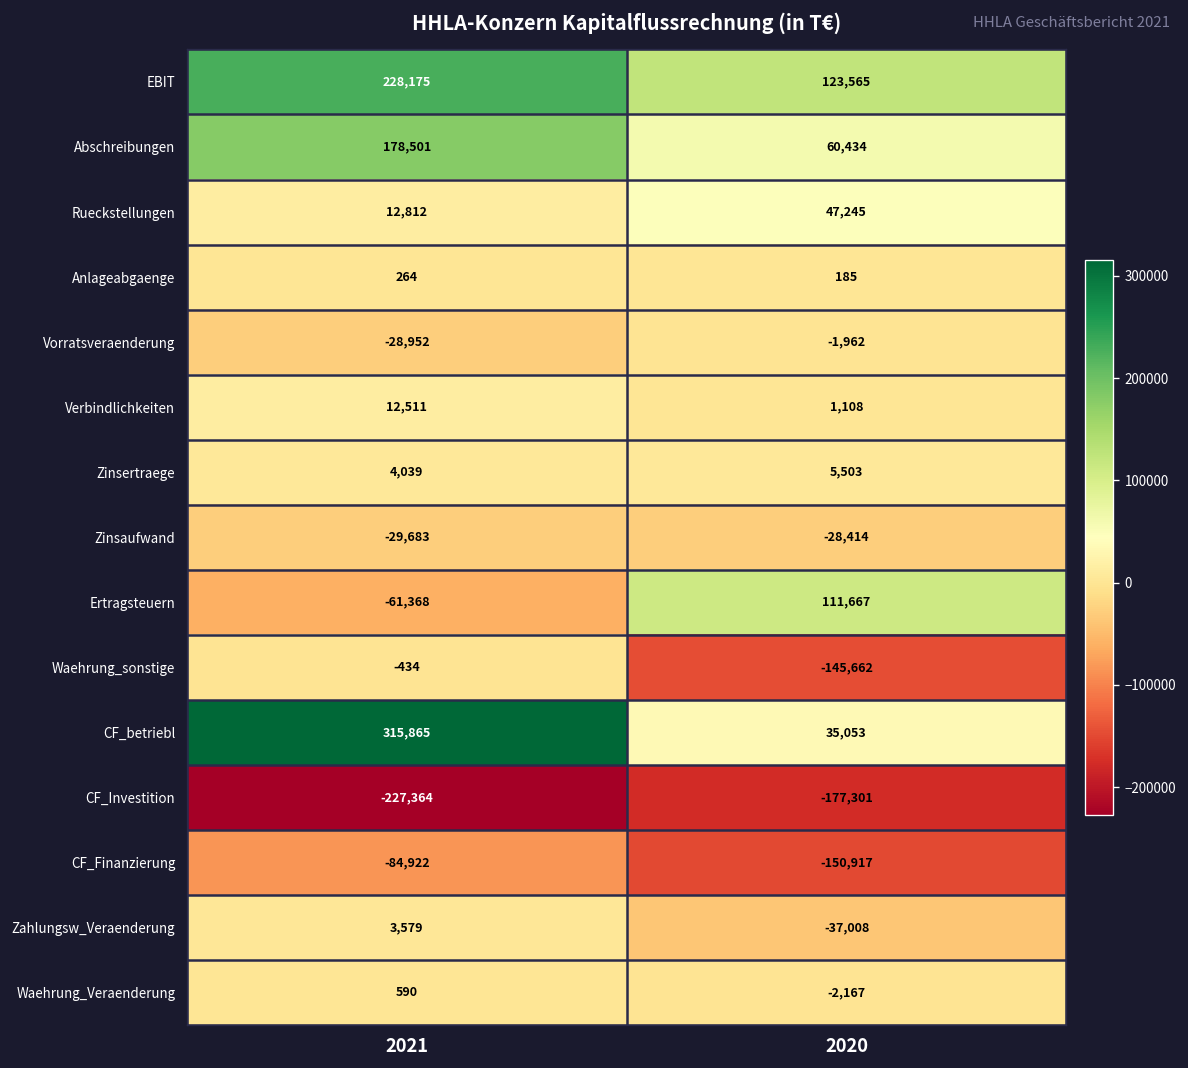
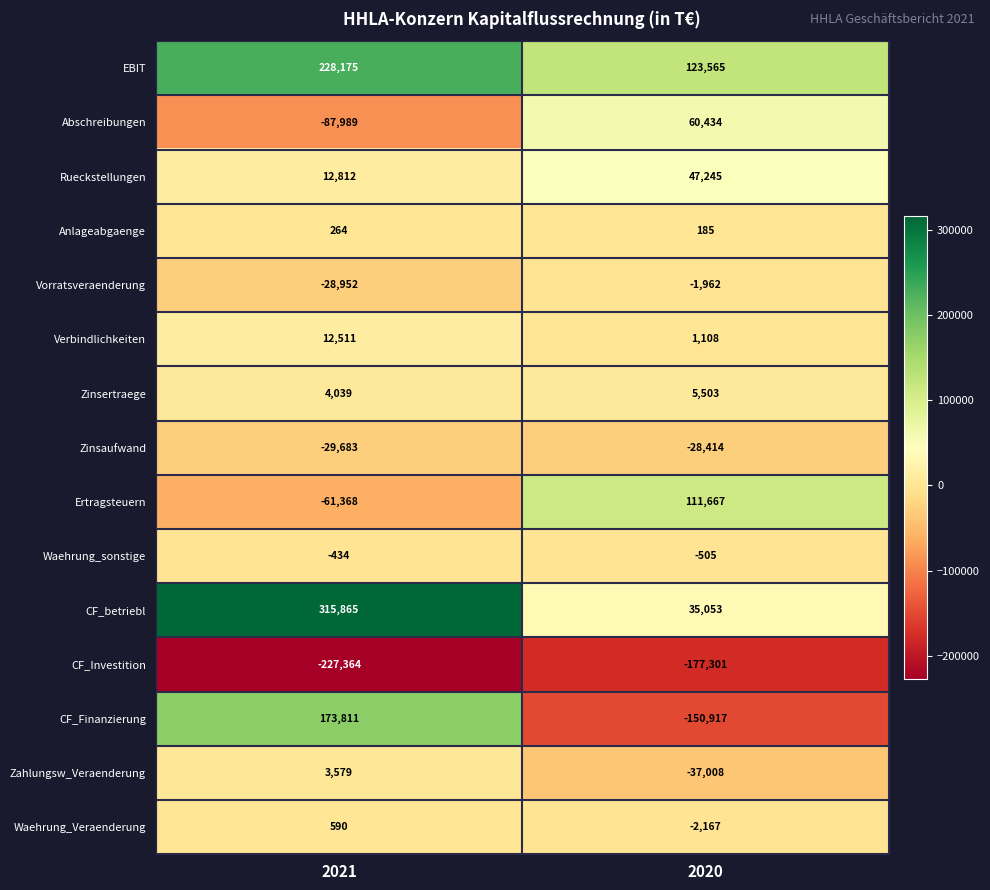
Abschreibungen, 2021: 178,501 -> -87,989
Waehrung_sonstige, 2020: -145,662 -> -505
CF_Finanzierung, 2021: -84,922 -> 173,811
